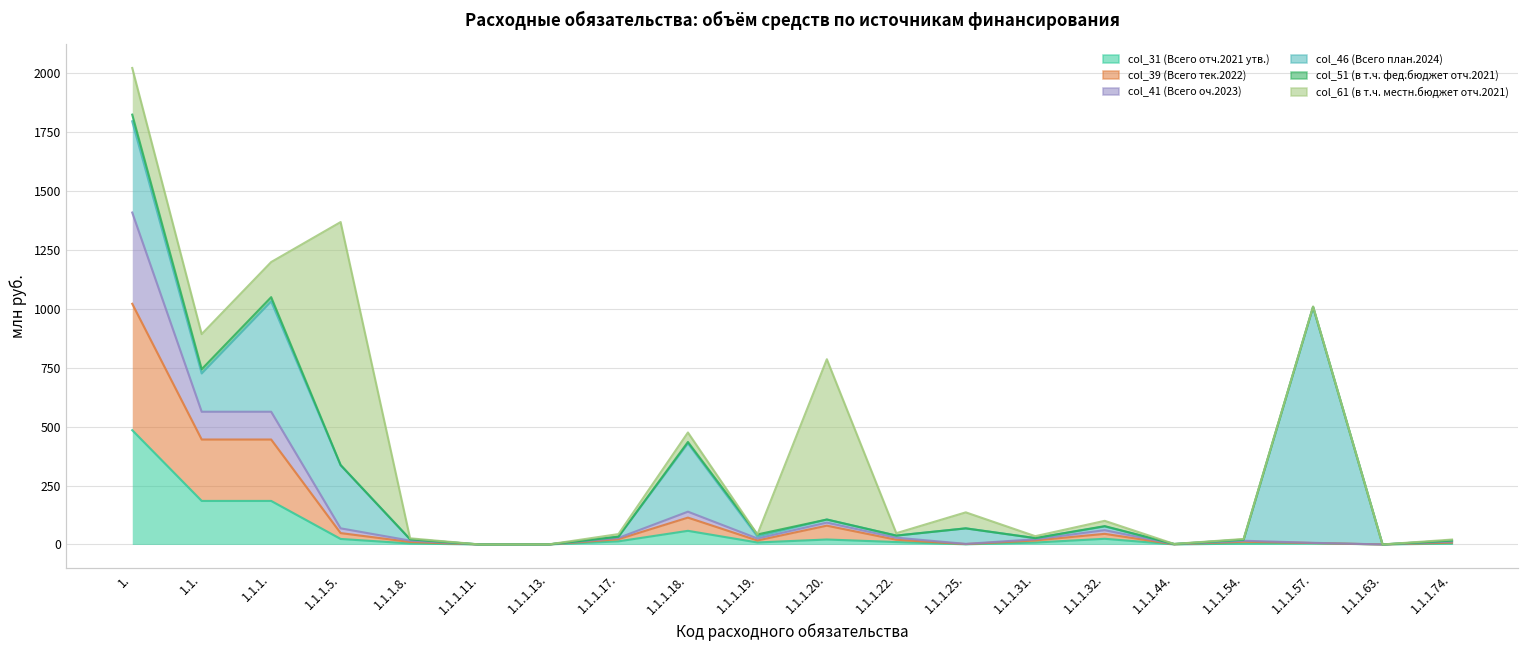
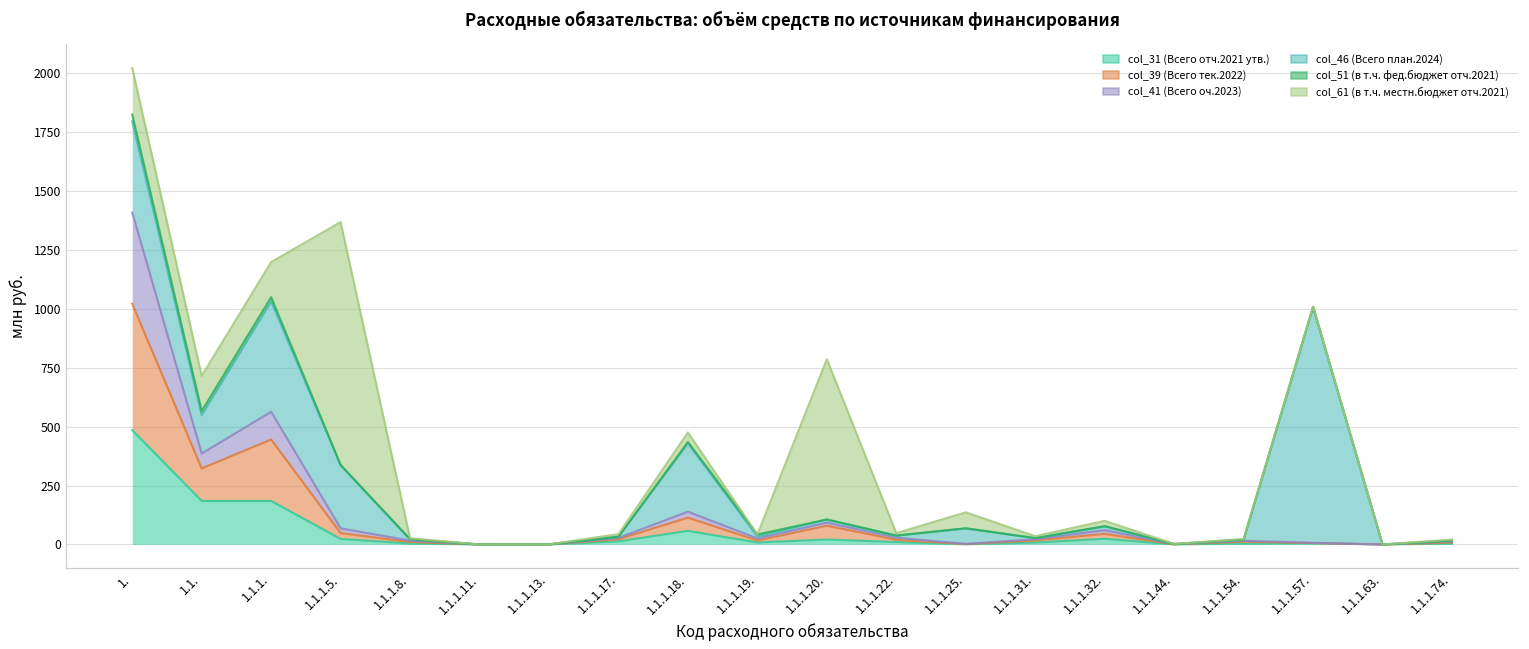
col_39 (Всего тек.2022), 1.1.: 260 -> 140
col_41 (Всего оч.2023), 1.1.: 120 -> 60
